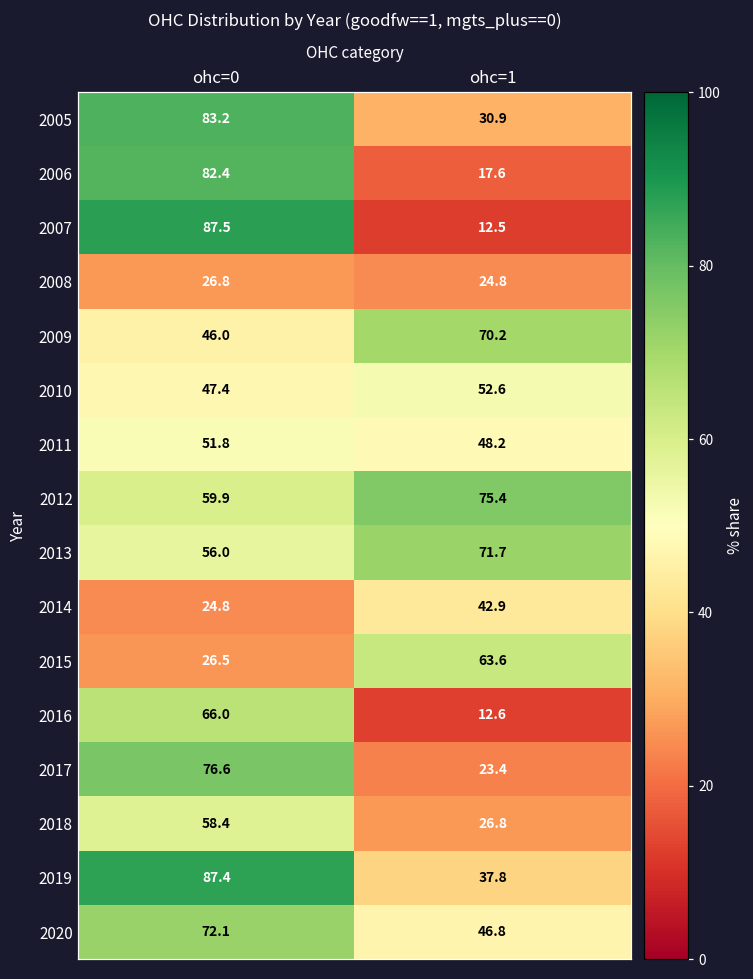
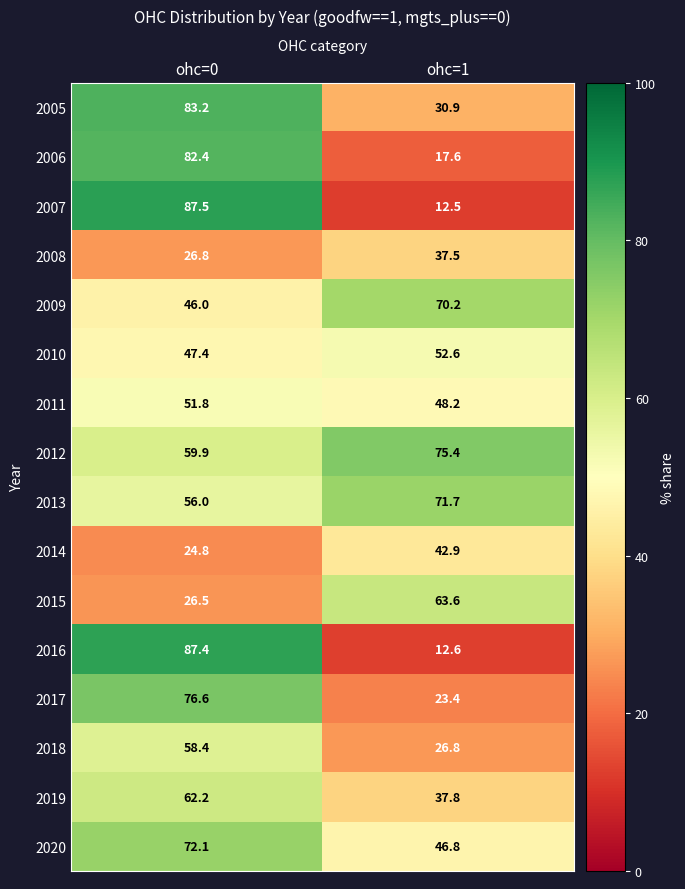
2008, ohc=1: 24.8 -> 37.5
2016, ohc=0: 66.0 -> 87.4
2019, ohc=0: 87.4 -> 62.2
